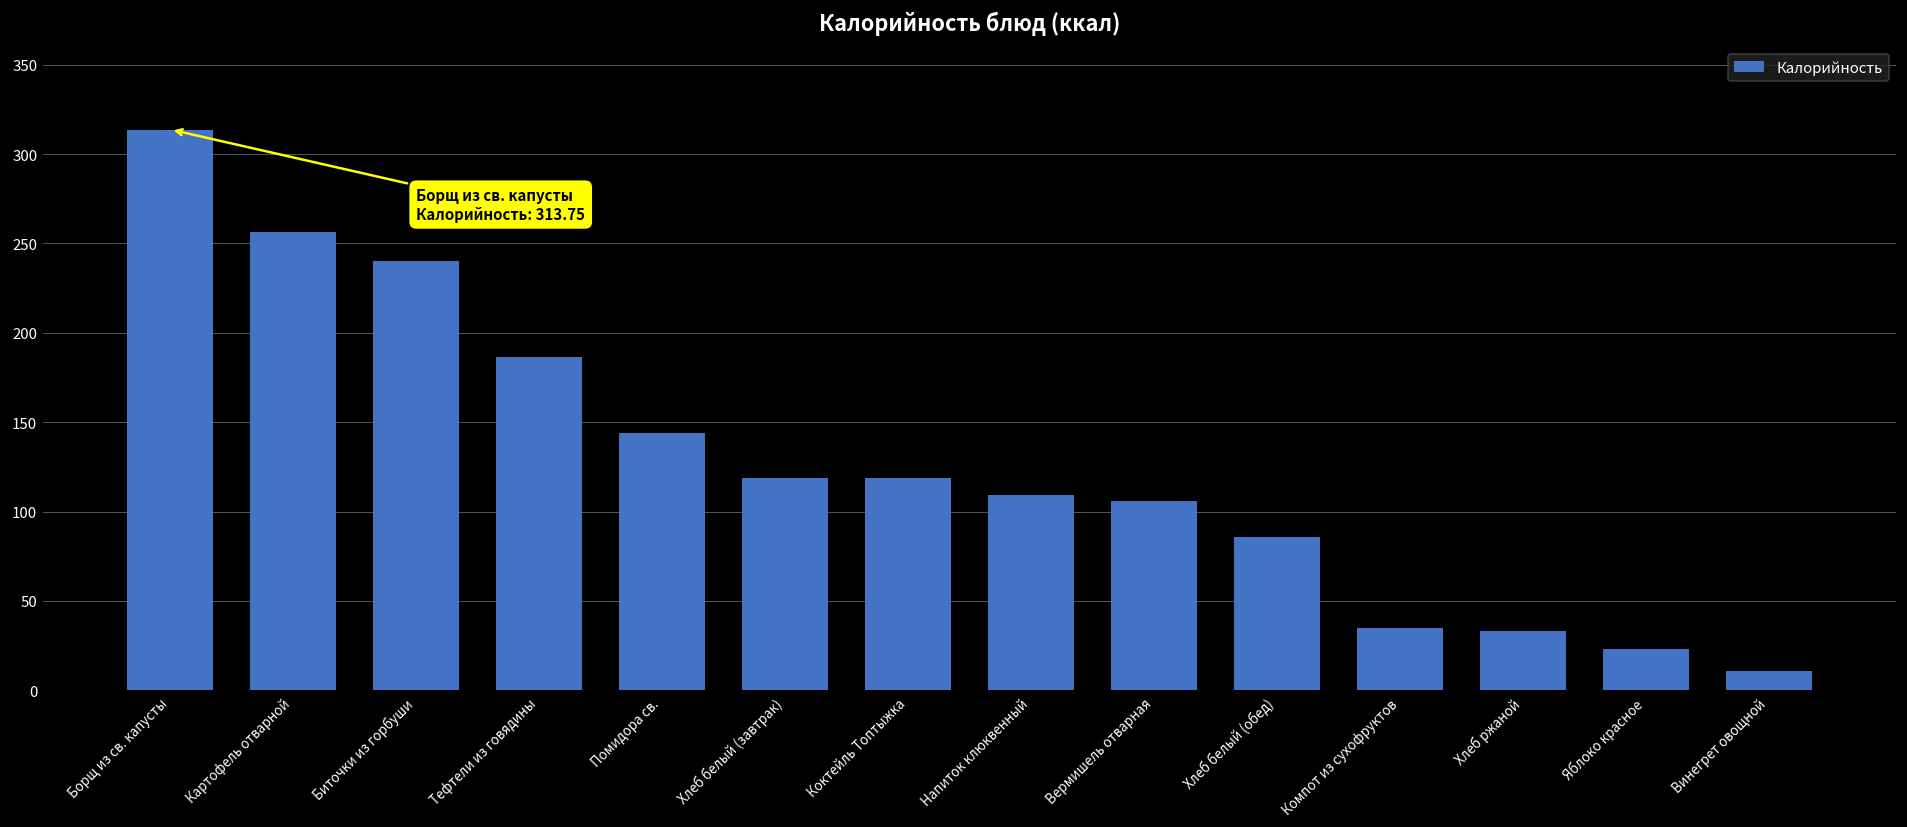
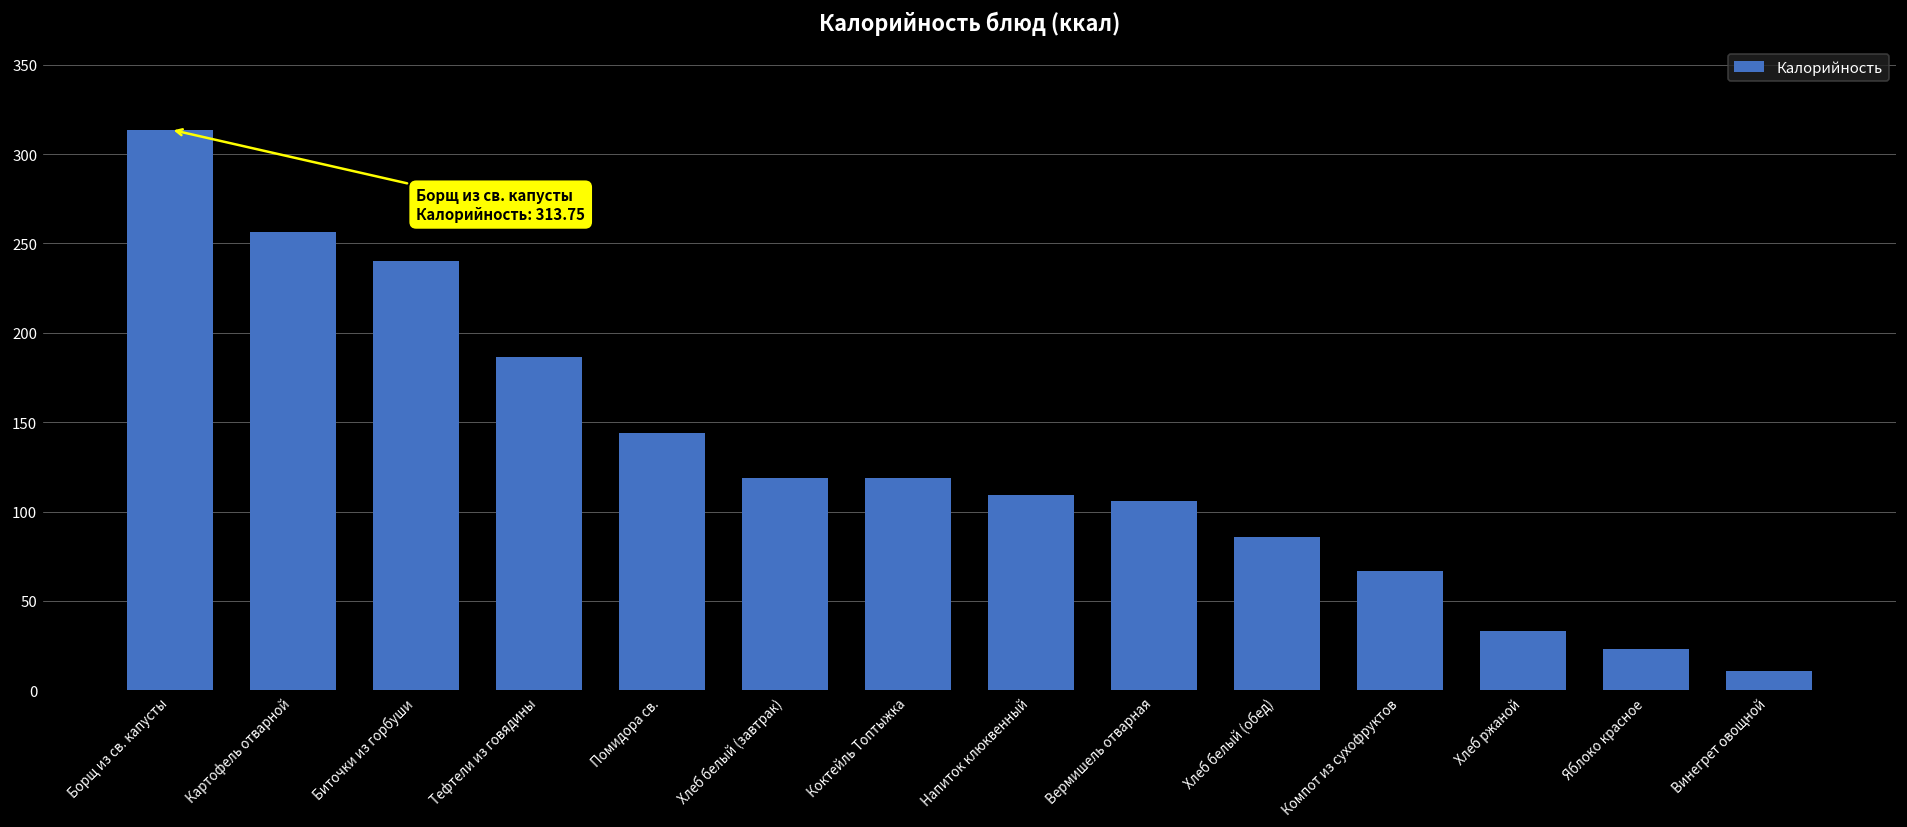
Компот из сухофруктов: 35 -> 67
